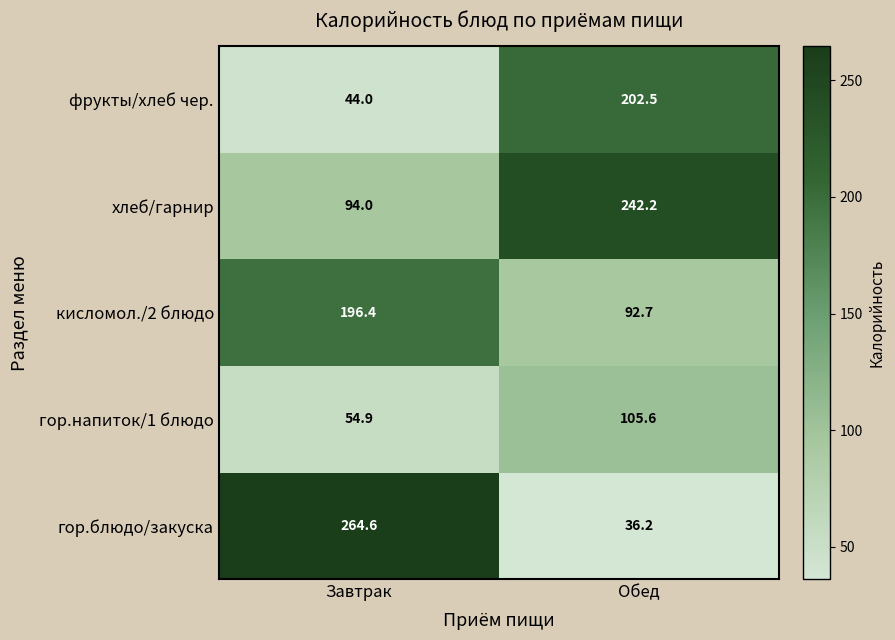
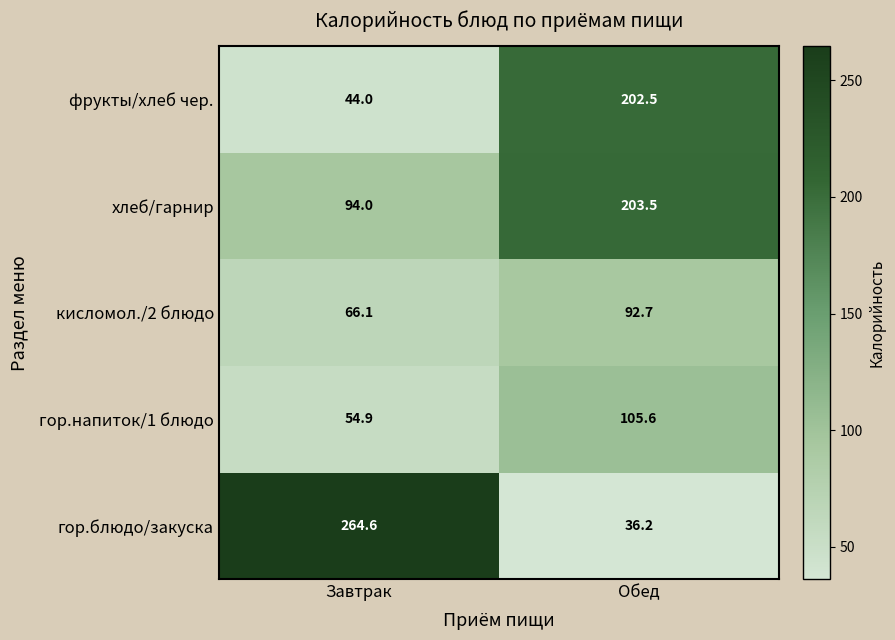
хлеб/гарнир, Обед: 242.2 -> 203.5
кисломол./2 блюдо, Завтрак: 196.4 -> 66.1
